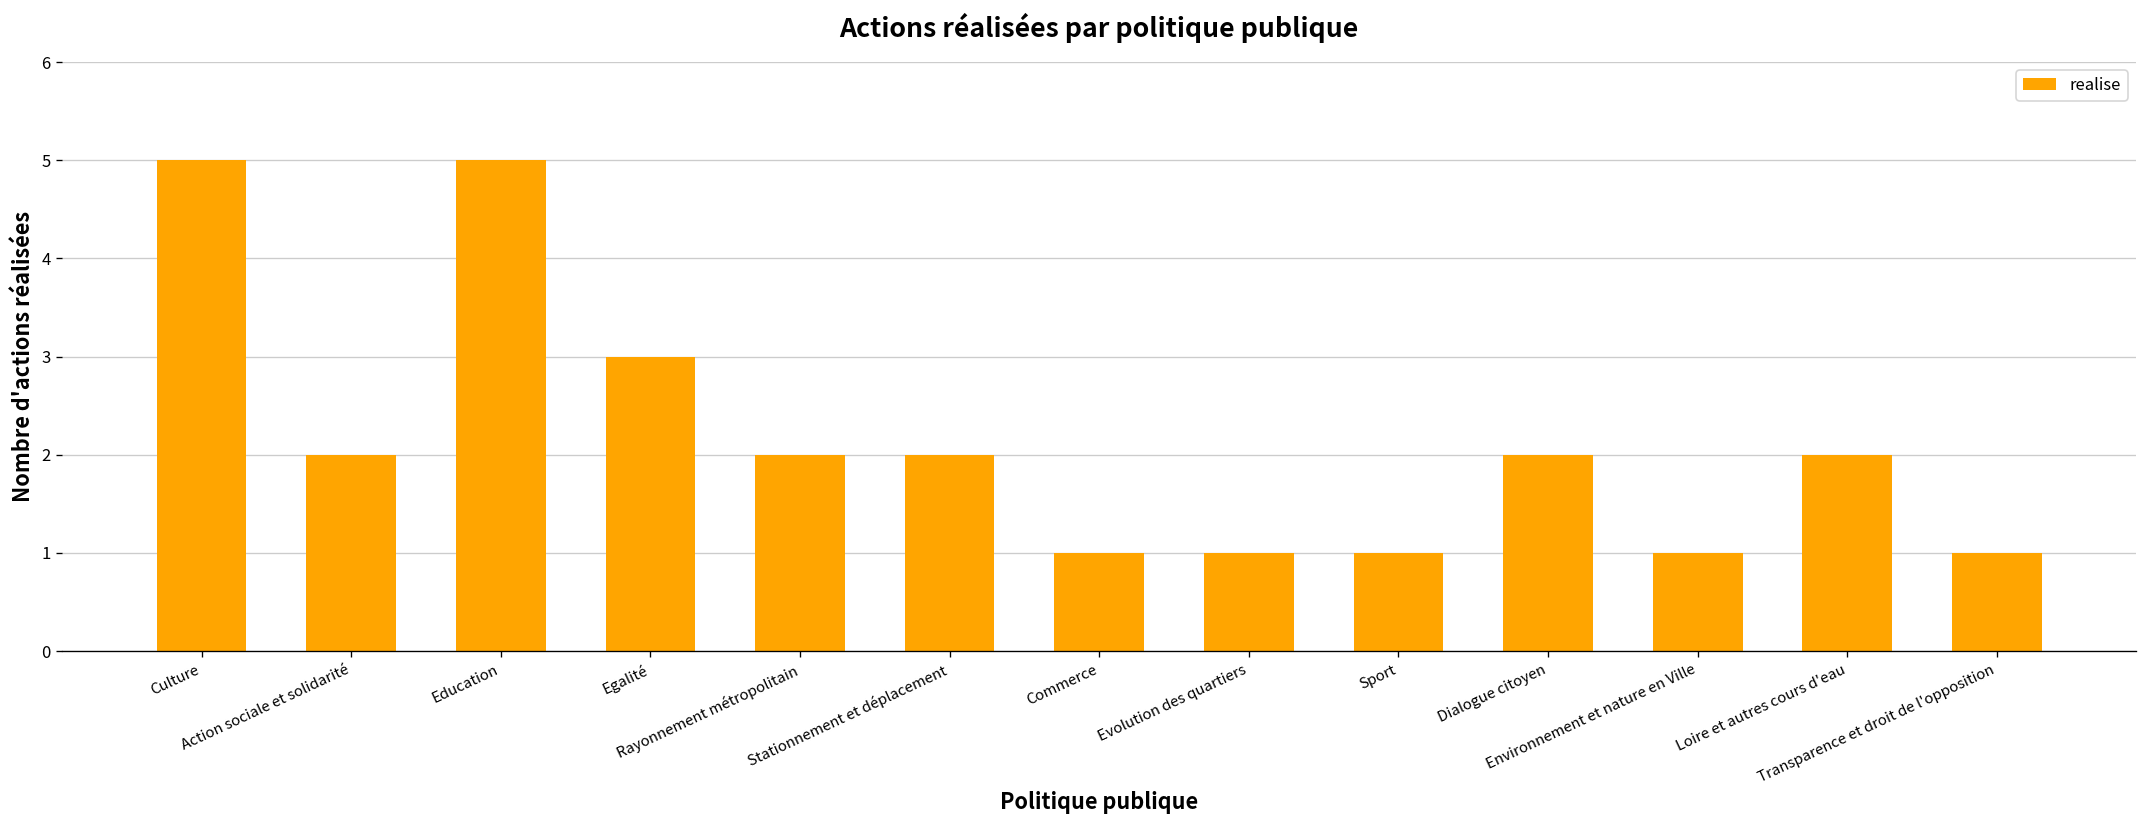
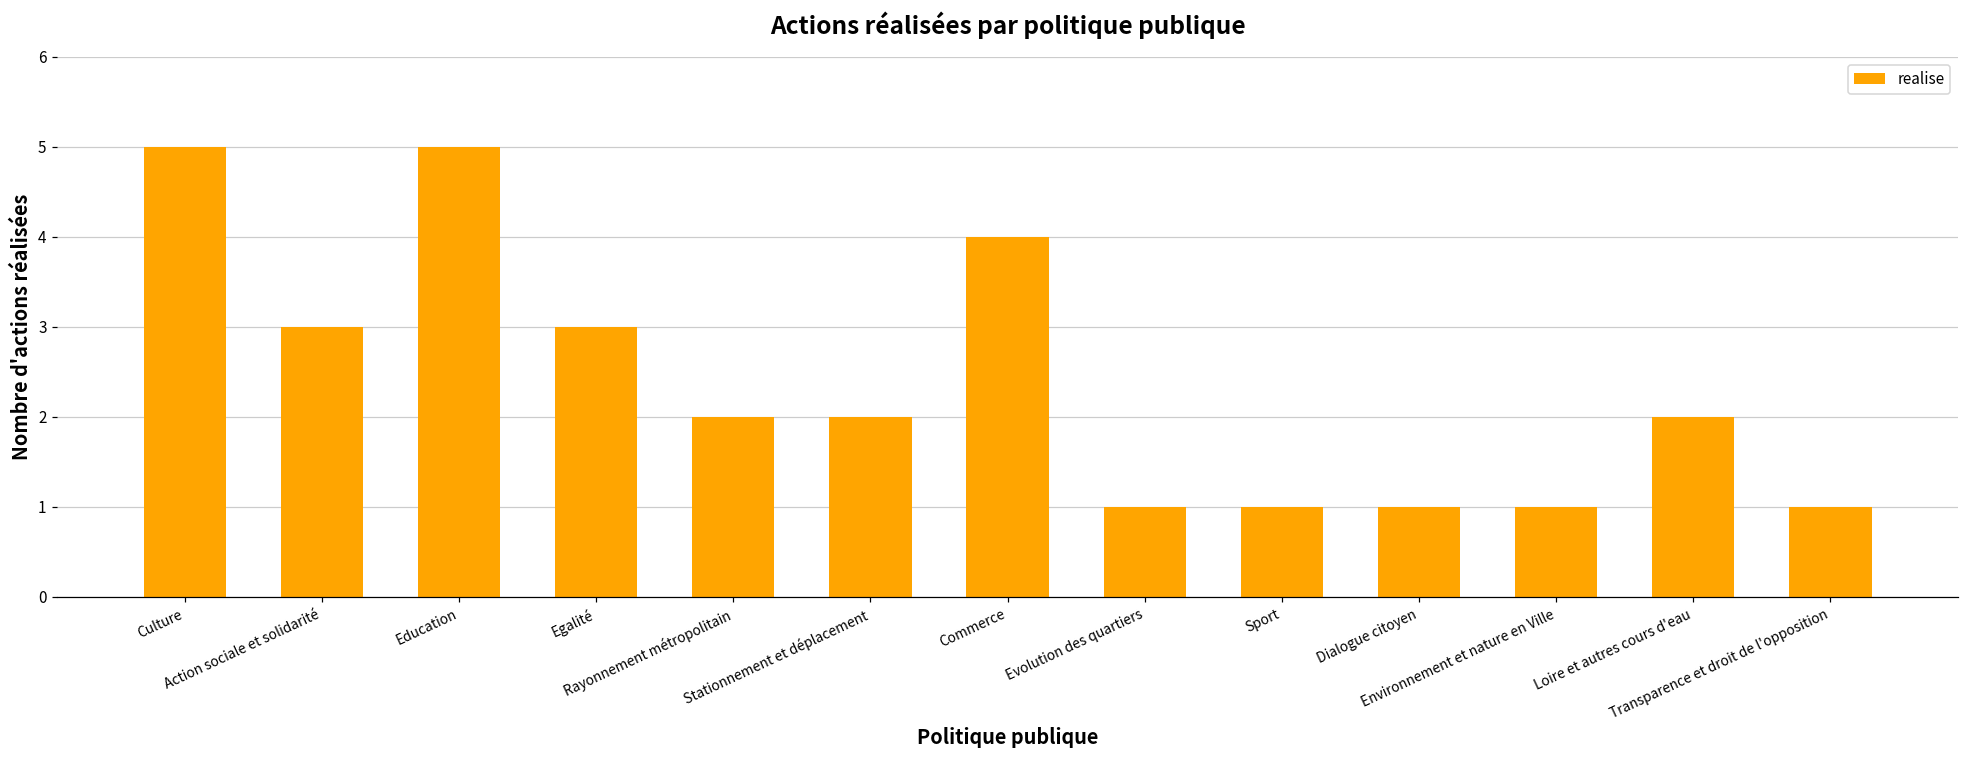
Action sociale et solidarité: 2 -> 3
Commerce: 1 -> 4
Dialogue citoyen: 2 -> 1
